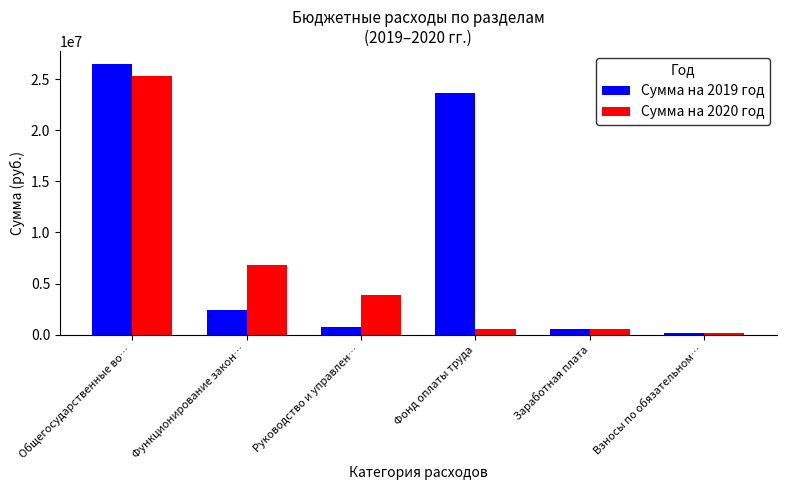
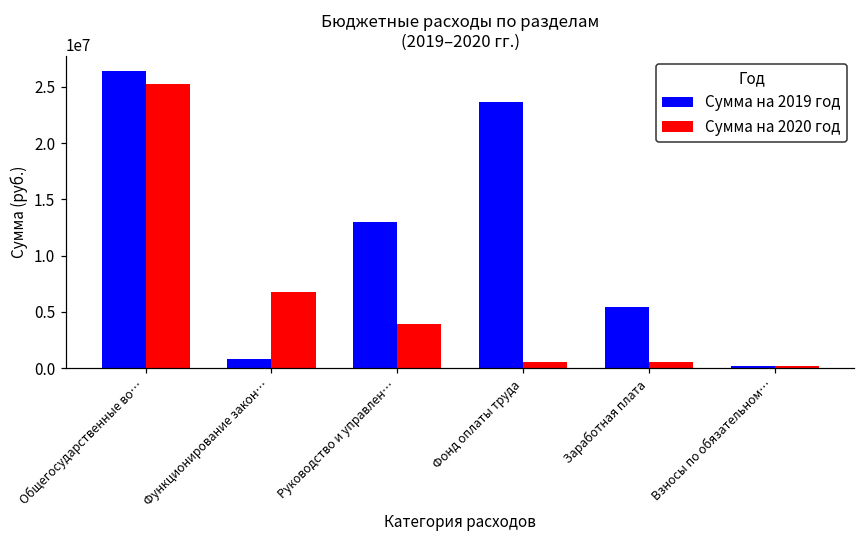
Сумма на 2019 год, Функционирование закон…: 2400000 -> 800000
Сумма на 2019 год, Руководство и управлен…: 800000 -> 13000000
Сумма на 2019 год, Заработная плата: 500000 -> 5400000
